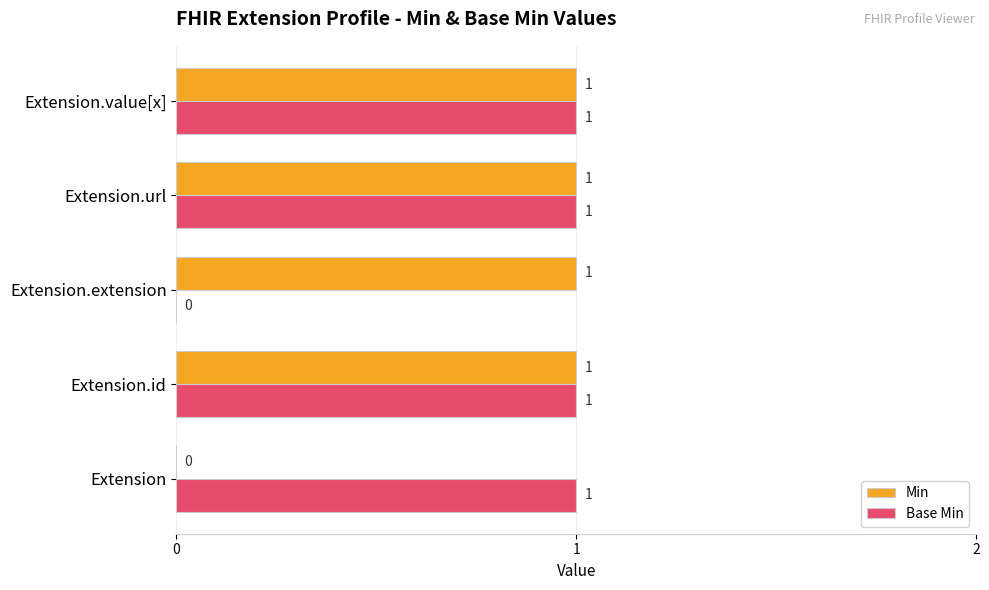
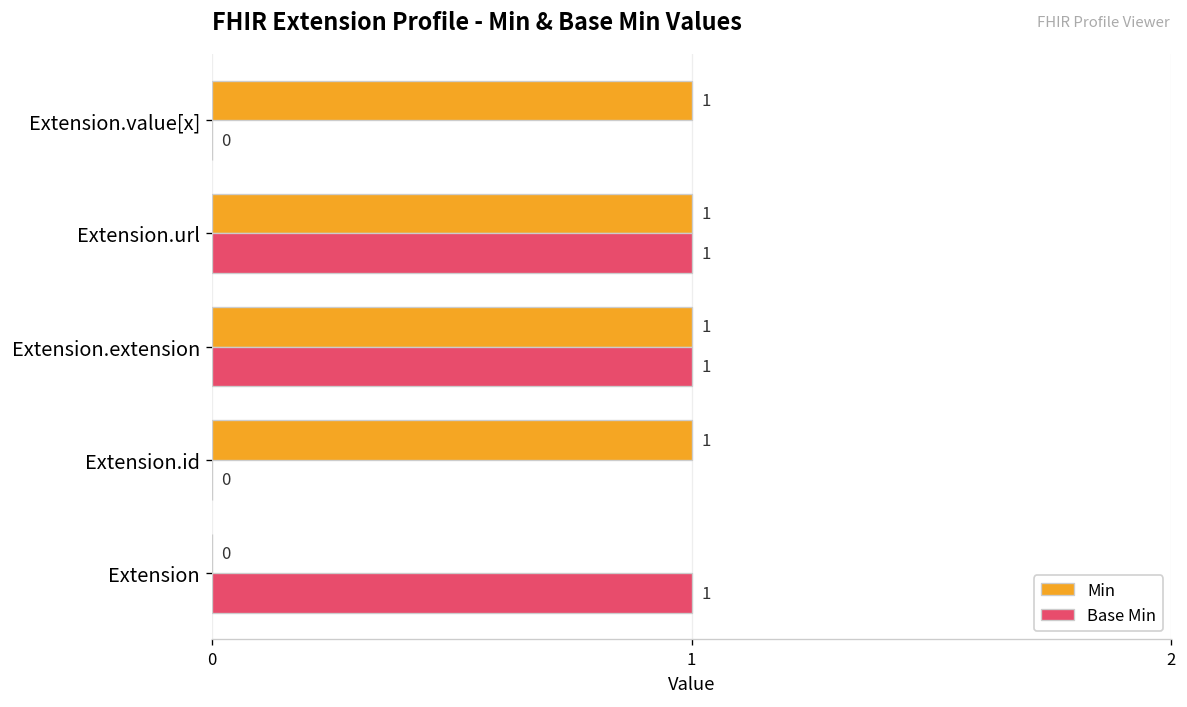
Base Min, Extension.value[x]: 1 -> 0
Base Min, Extension.extension: 0 -> 1
Base Min, Extension.id: 1 -> 0
